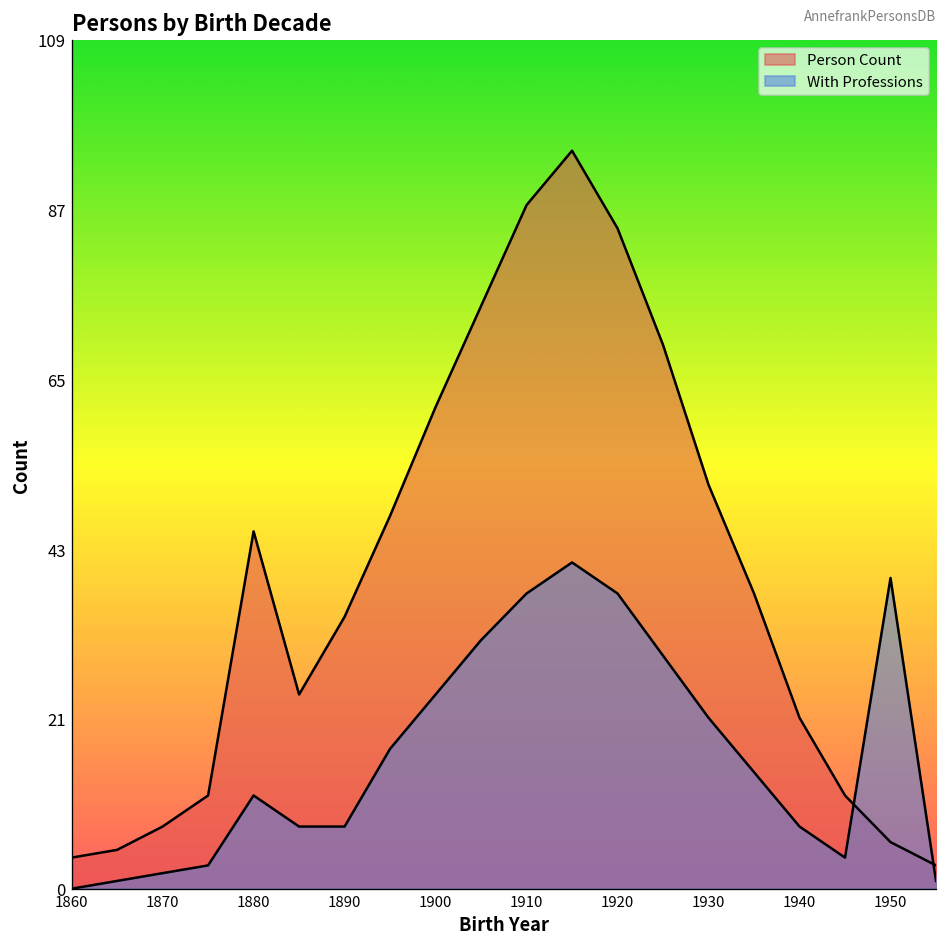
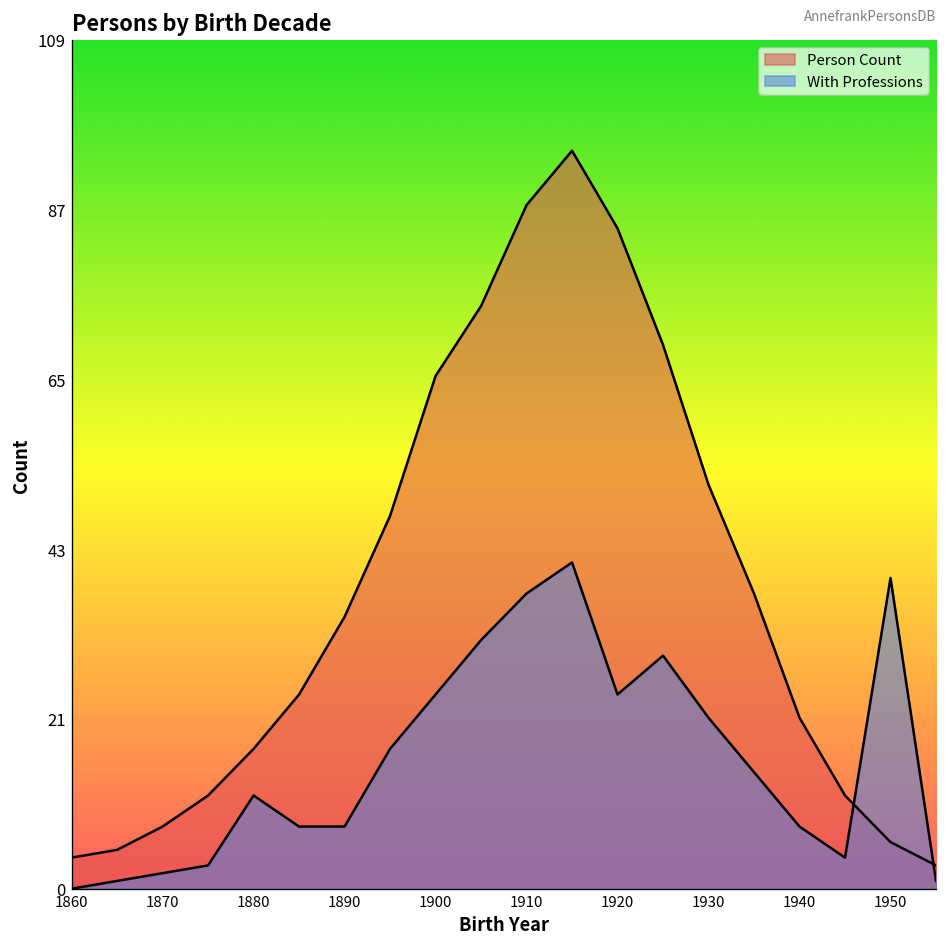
Person Count, 1880: 46 -> 18
Person Count, 1900: 62 -> 66
With Professions, 1920: 38 -> 25
